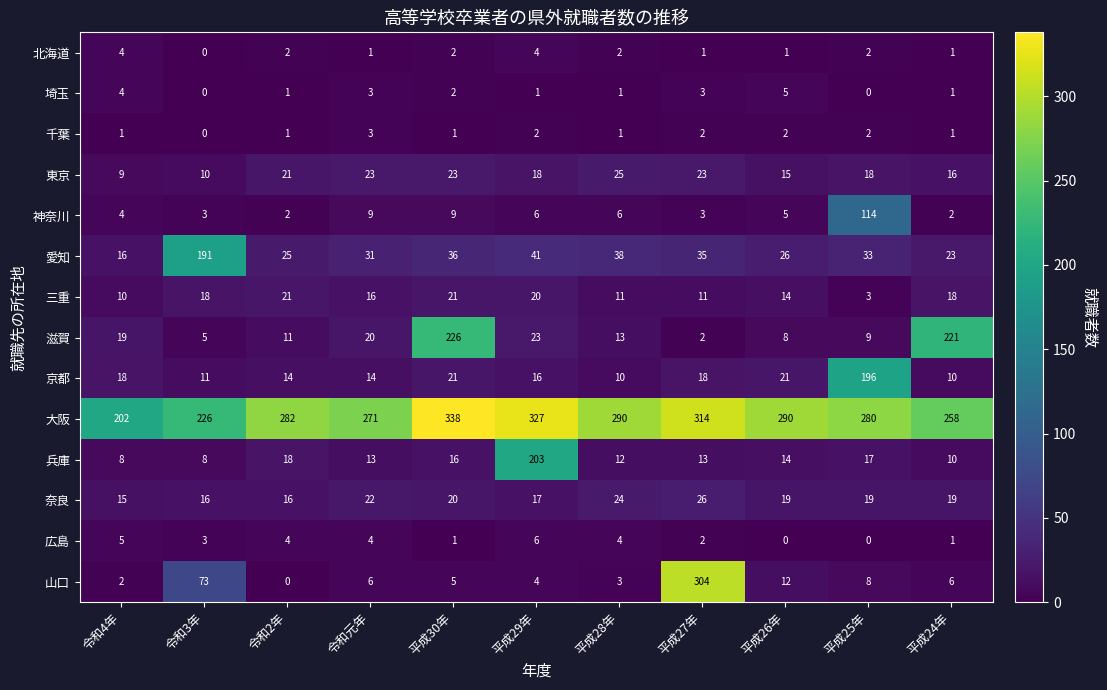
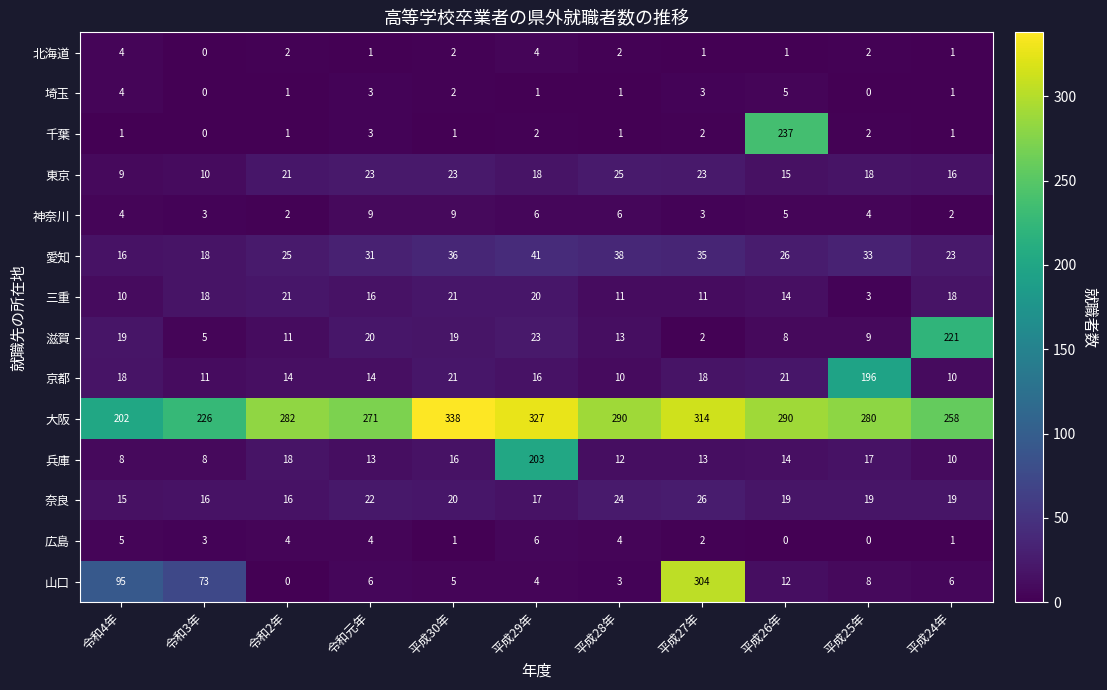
千葉, 平成26年: 2 -> 237
神奈川, 平成25年: 114 -> 4
愛知, 令和3年: 191 -> 18
滋賀, 平成30年: 226 -> 19
山口, 令和4年: 2 -> 95
